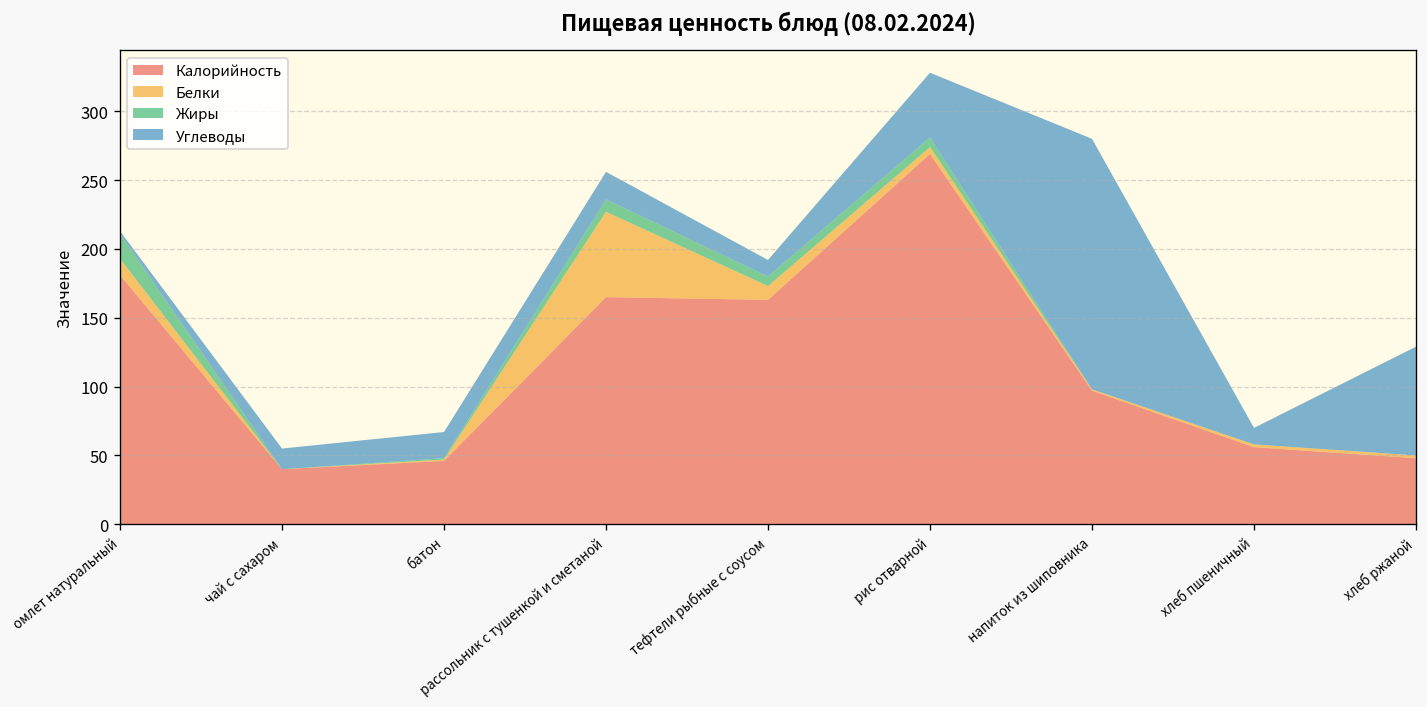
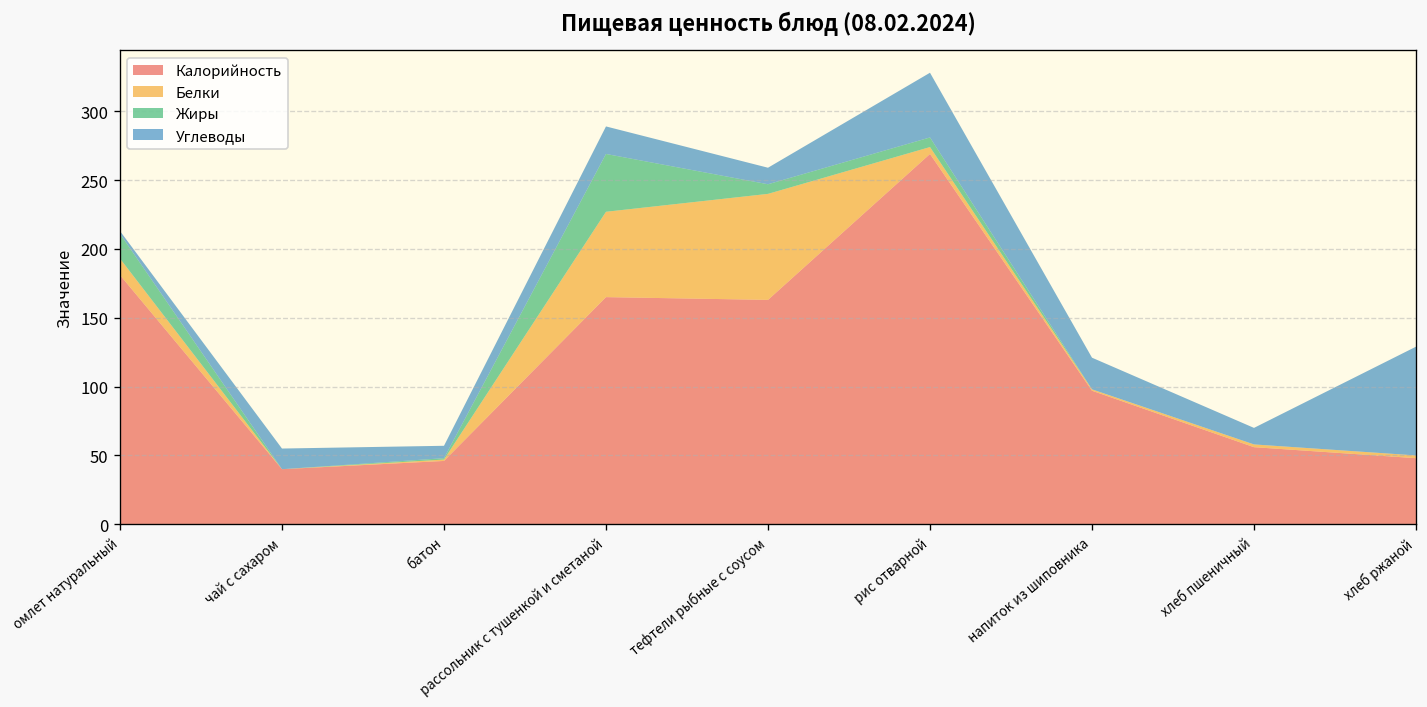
Углеводы, батон: 19 -> 9
Жиры, рассольник с тушенкой и сметаной: 9 -> 42
Белки, тефтели рыбные с соусом: 10 -> 77
Углеводы, напиток из шиповника: 182 -> 23
